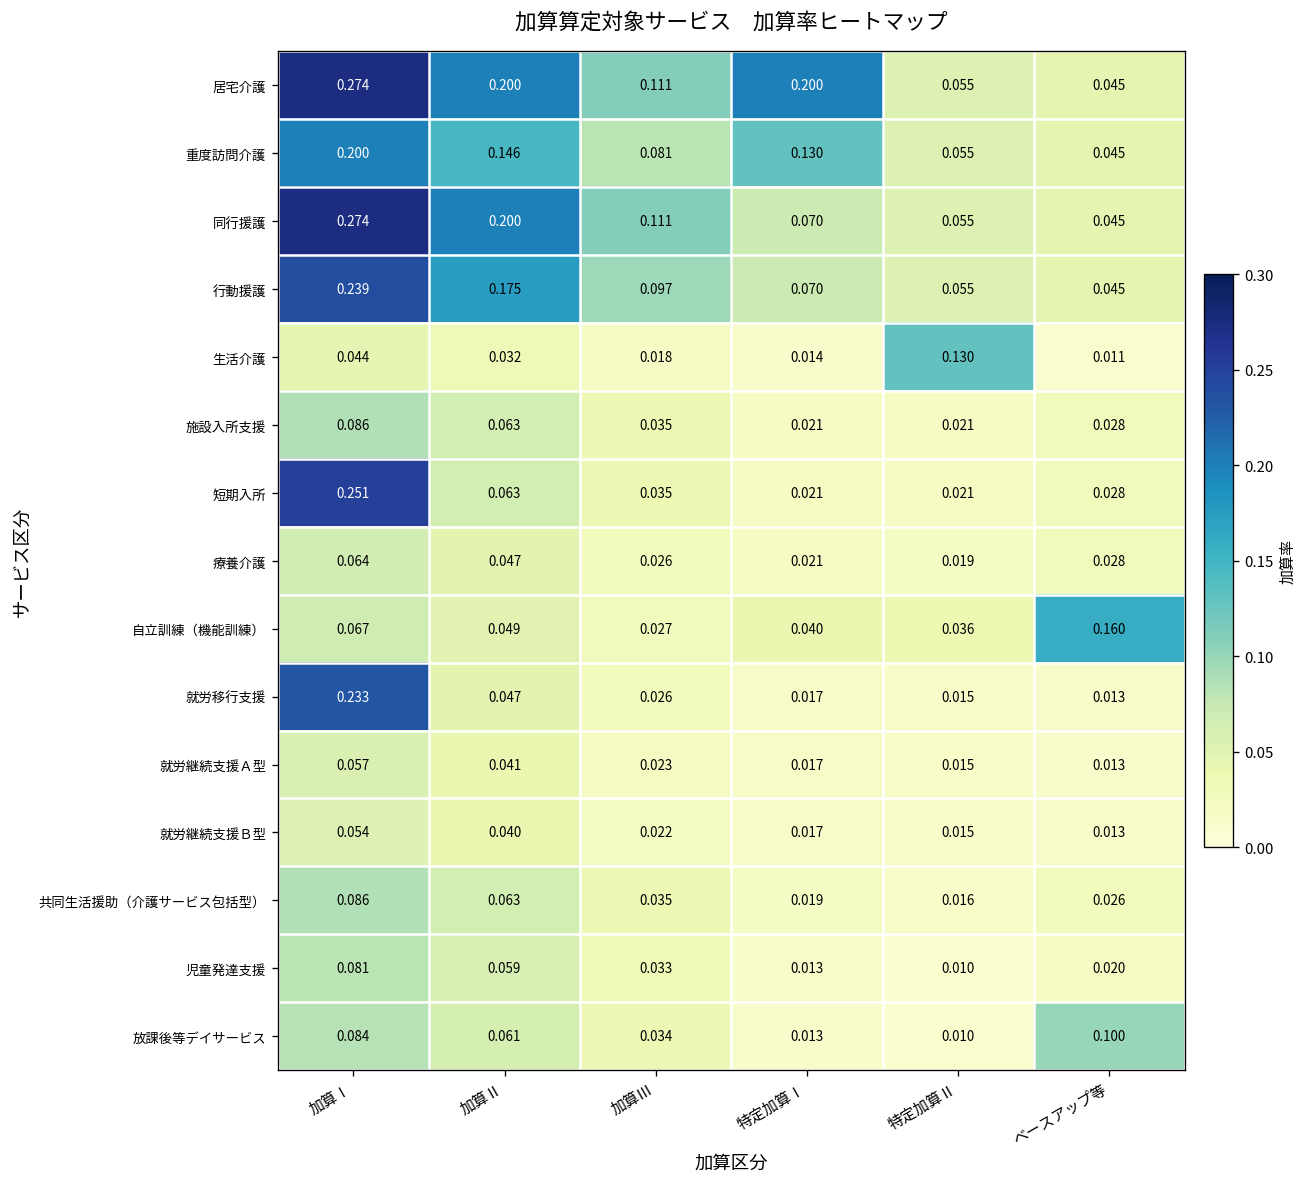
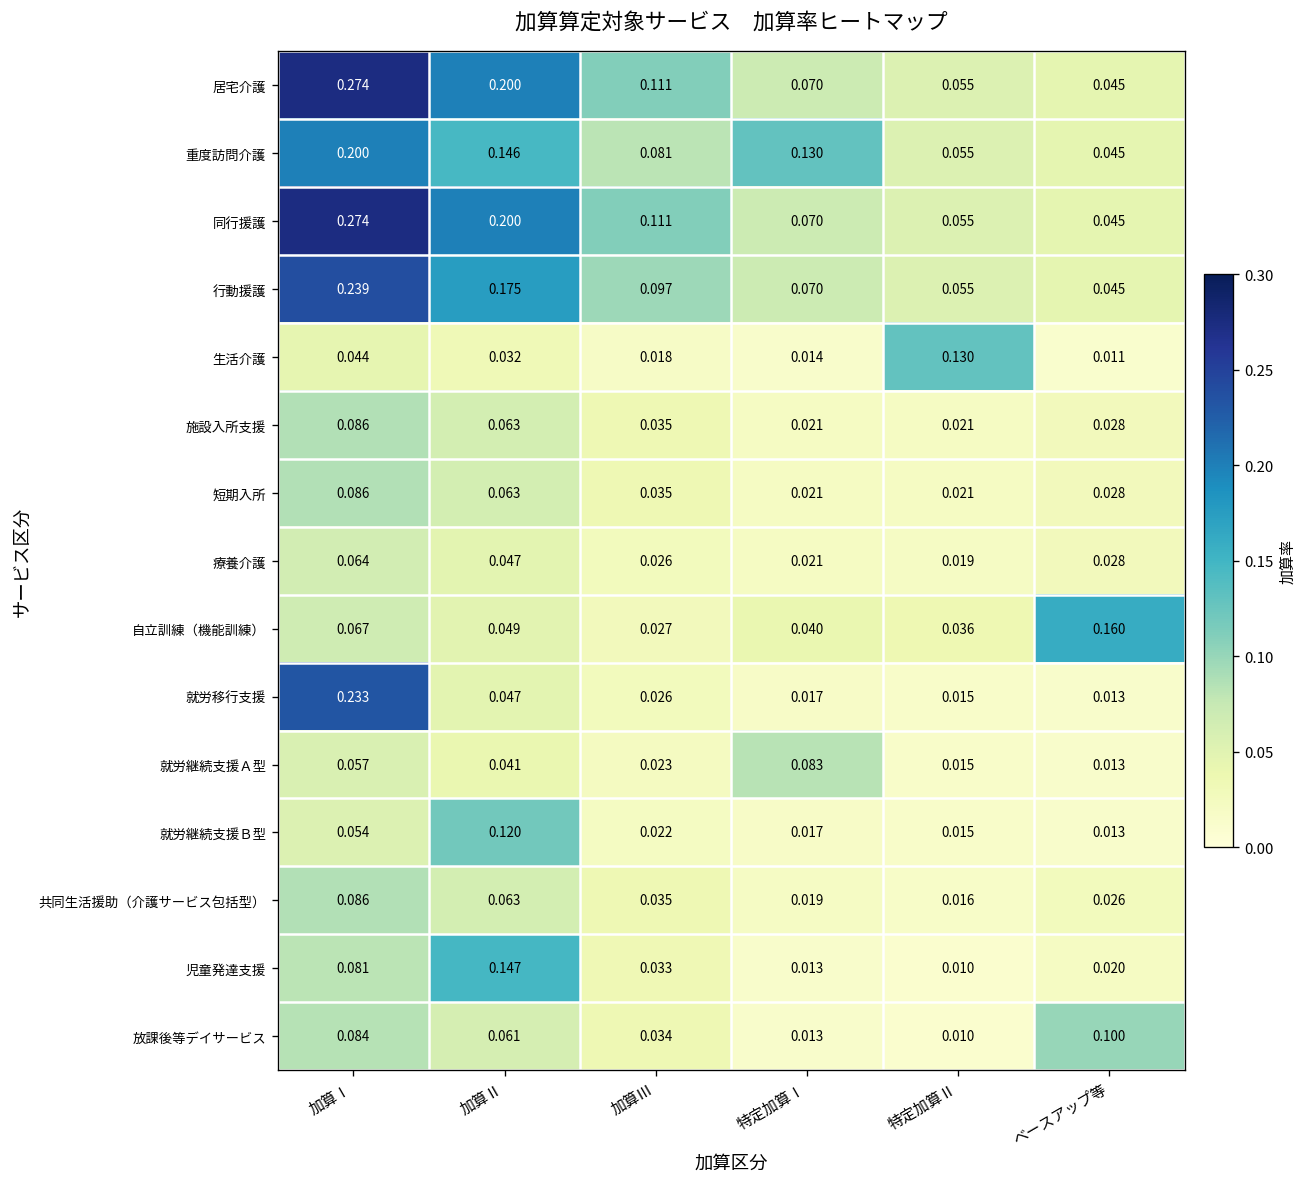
居宅介護, 特定加算Ⅰ: 0.200 -> 0.070
短期入所, 加算Ⅰ: 0.251 -> 0.086
就労継続支援Ａ型, 特定加算Ⅰ: 0.017 -> 0.083
就労継続支援Ｂ型, 加算Ⅱ: 0.040 -> 0.120
児童発達支援, 加算Ⅱ: 0.059 -> 0.147
